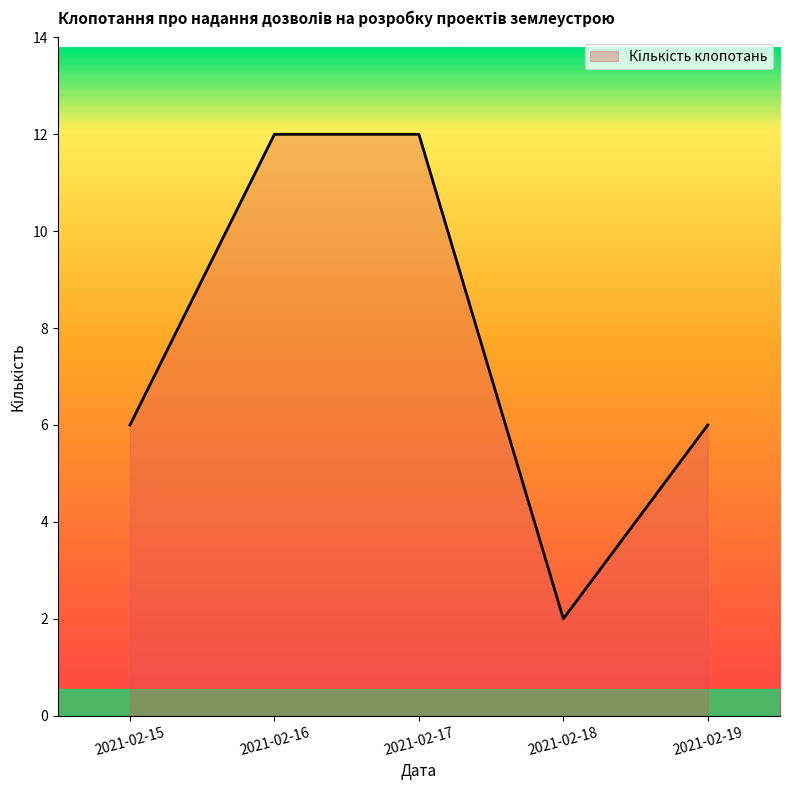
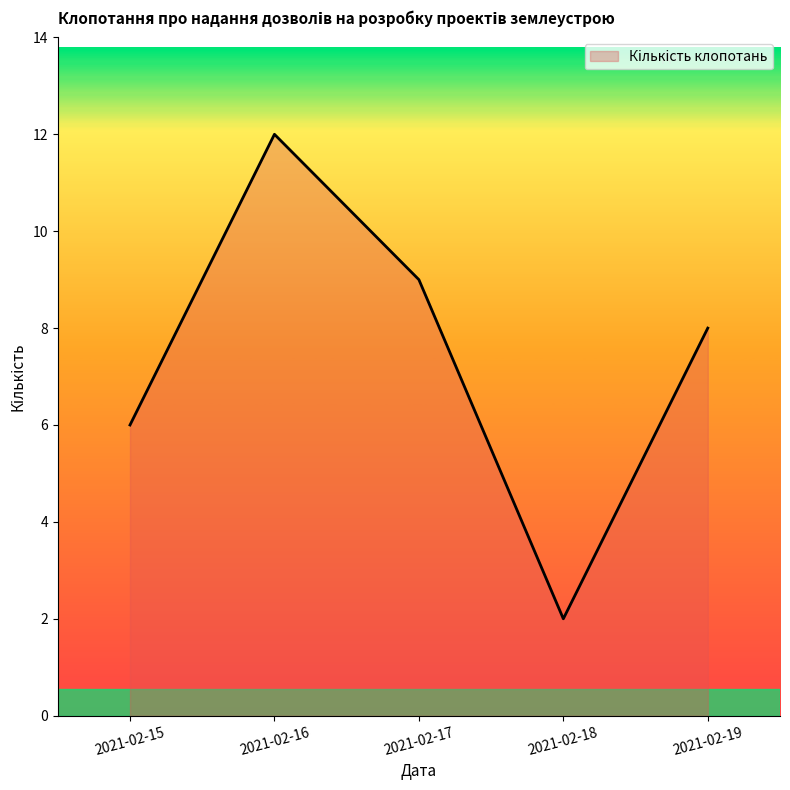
2021-02-17: 12 -> 9
2021-02-19: 6 -> 8
